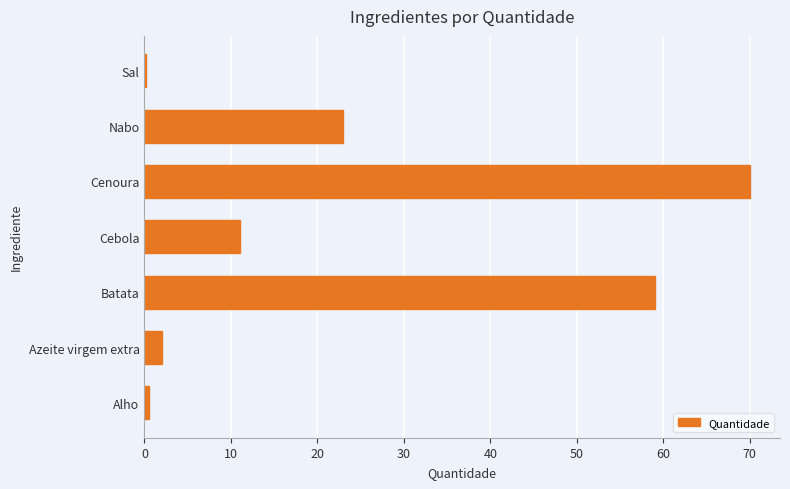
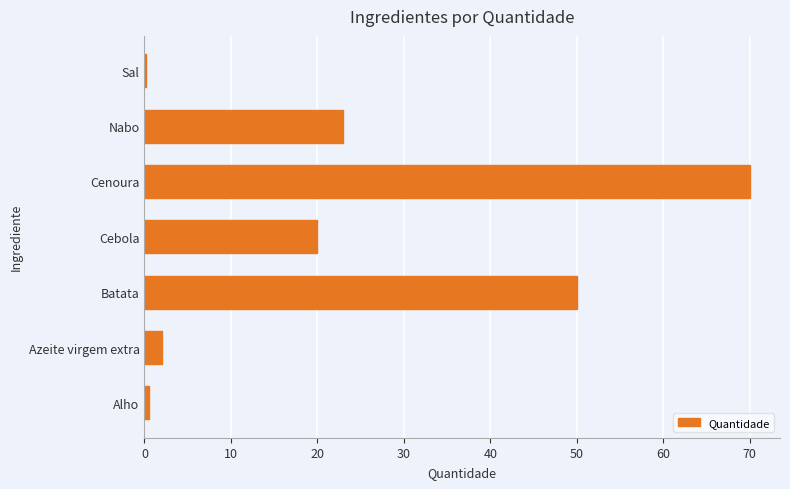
Cebola: 11 -> 20
Batata: 59 -> 50
